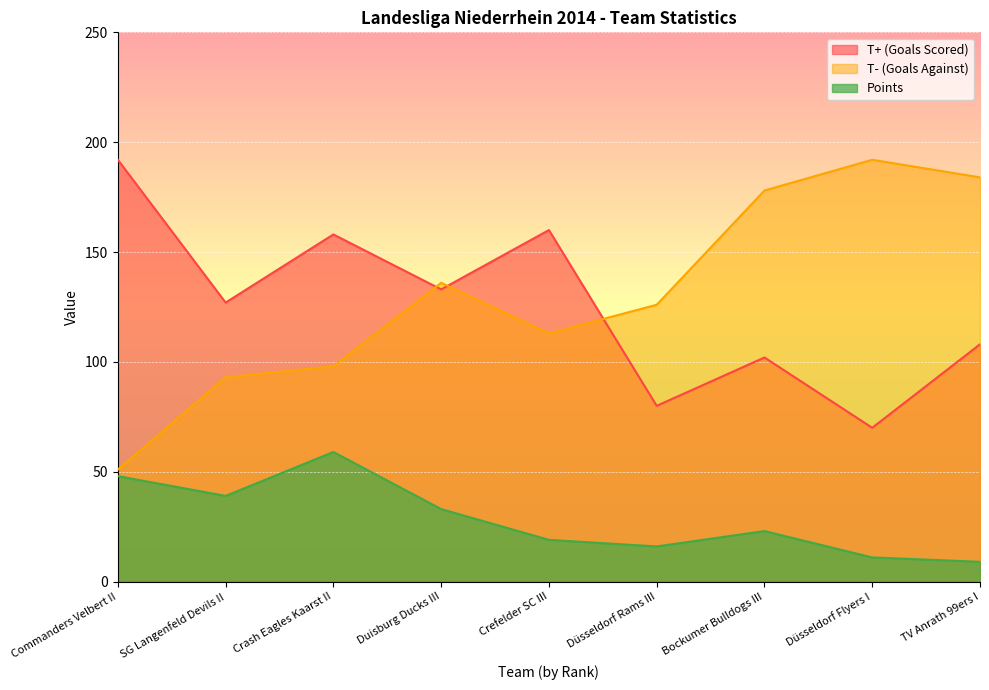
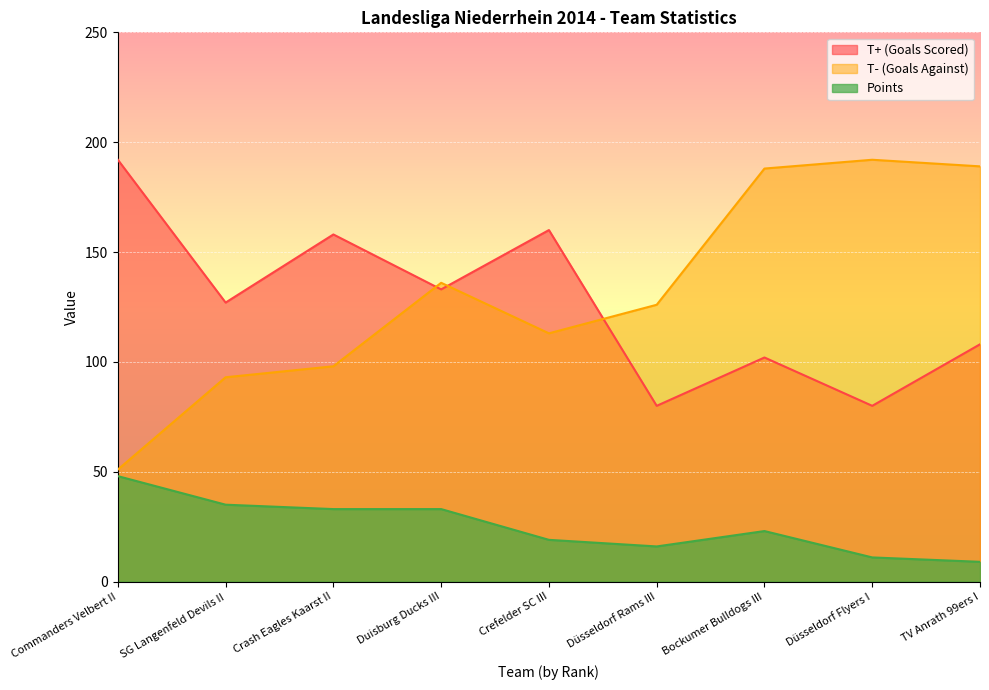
Points, SG Langenfeld Devils II: 39 -> 35
Points, Crash Eagles Kaarst II: 59 -> 33
T- (Goals Against), Bockumer Bulldogs III: 178 -> 188
T+ (Goals Scored), Düsseldorf Flyers I: 70 -> 80
T- (Goals Against), TV Anrath 99ers I: 184 -> 189
